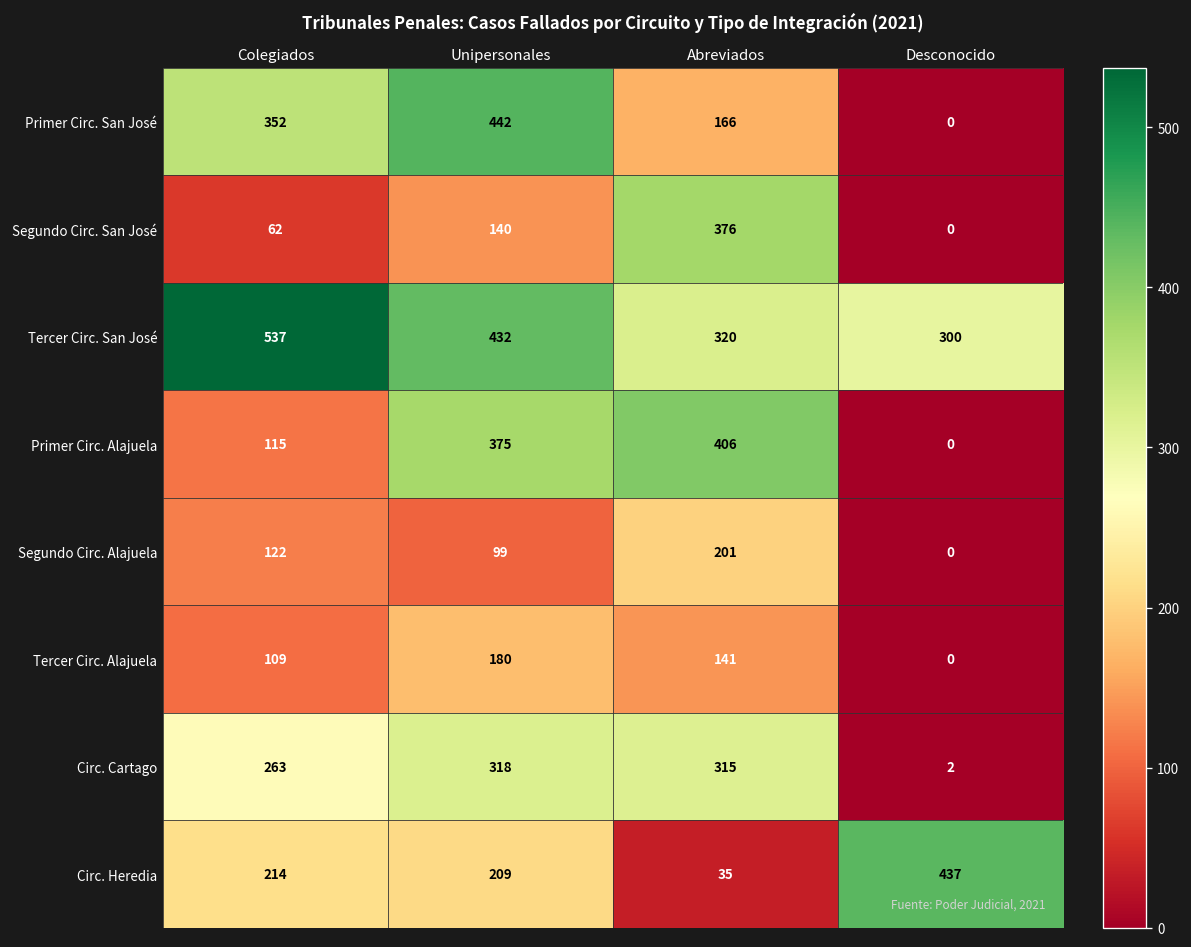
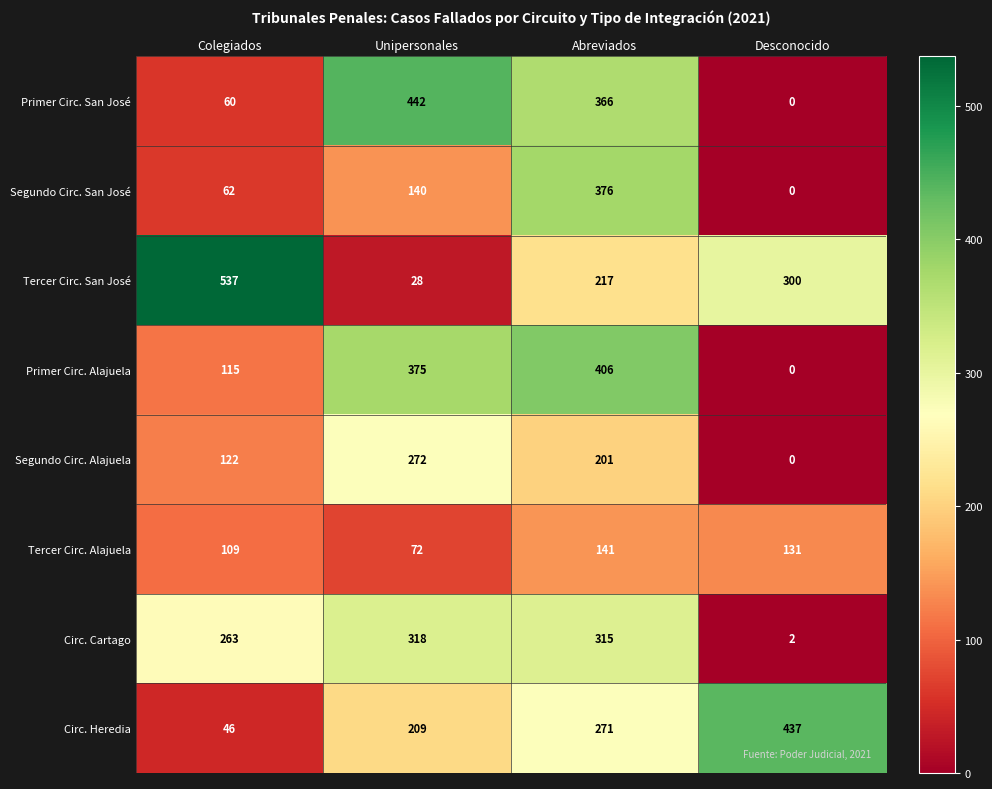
Primer Circ. San José, Colegiados: 352 -> 60
Primer Circ. San José, Abreviados: 166 -> 366
Tercer Circ. San José, Unipersonales: 432 -> 28
Tercer Circ. San José, Abreviados: 320 -> 217
Segundo Circ. Alajuela, Unipersonales: 99 -> 272
Tercer Circ. Alajuela, Unipersonales: 180 -> 72
Tercer Circ. Alajuela, Desconocido: 0 -> 131
Circ. Heredia, Colegiados: 214 -> 46
Circ. Heredia, Abreviados: 35 -> 271
